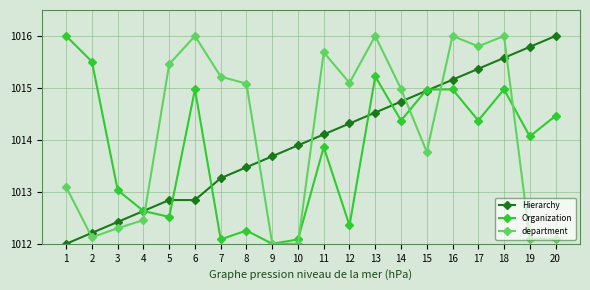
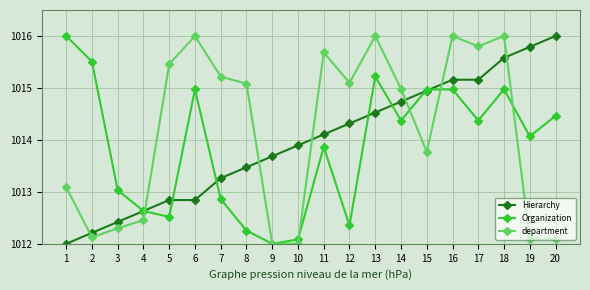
Organization, 7: 1012.1 -> 1012.9
Hierarchy, 17: 1015.4 -> 1015.2
